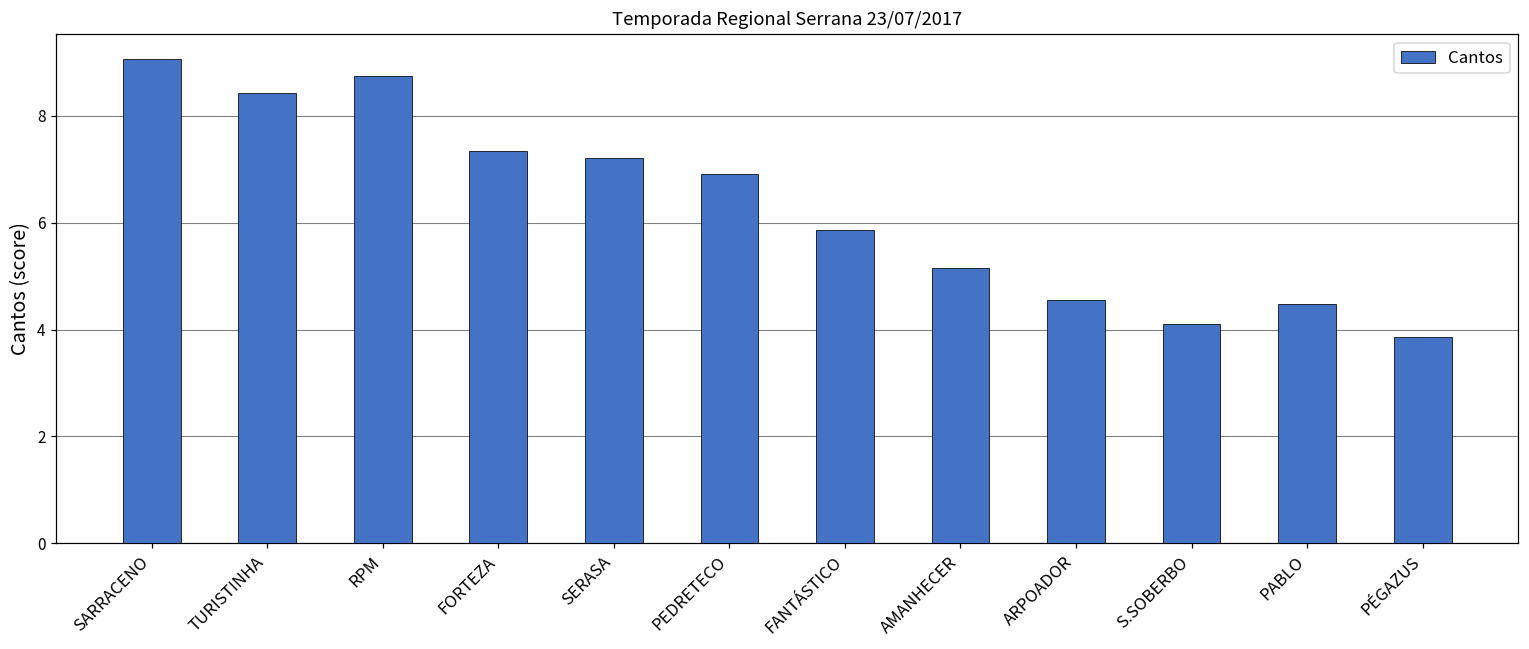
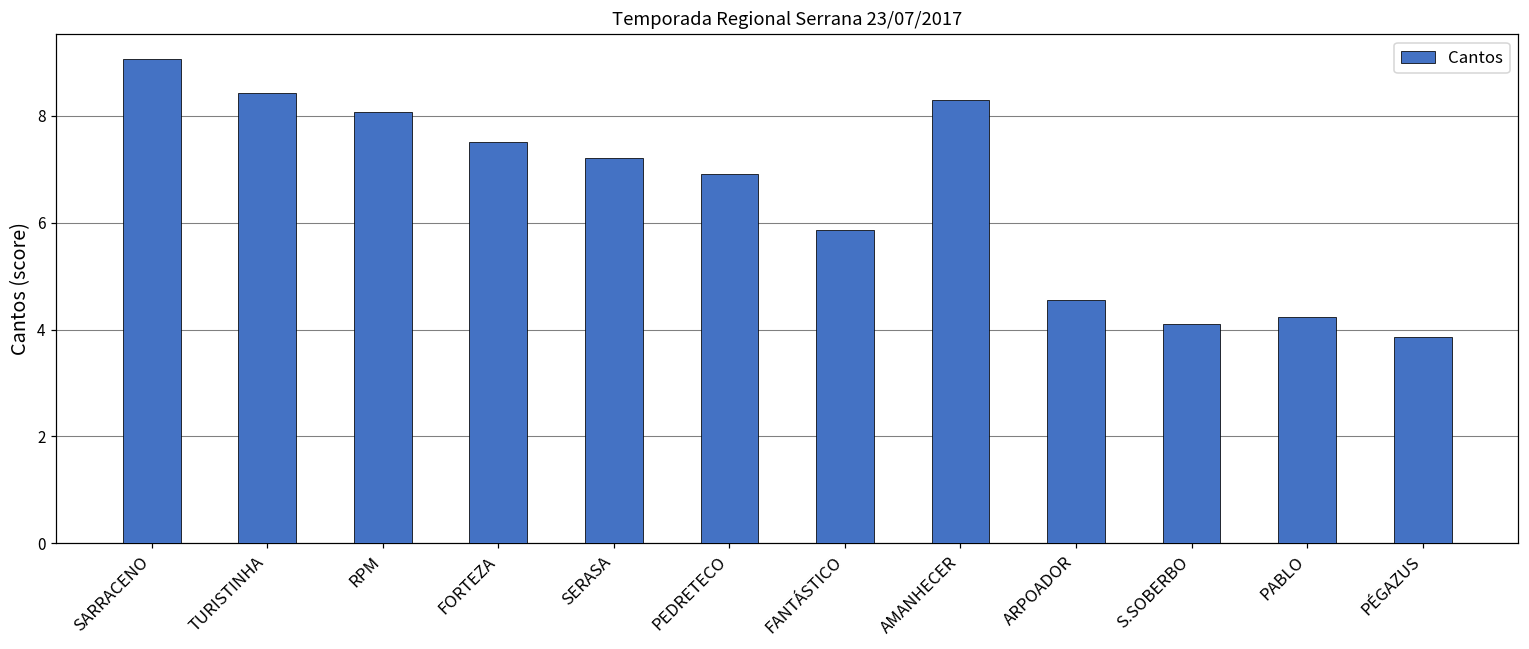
RPM: 8.8 -> 8.1
FORTEZA: 7.4 -> 7.5
AMANHECER: 5.2 -> 8.3
PABLO: 4.5 -> 4.2
